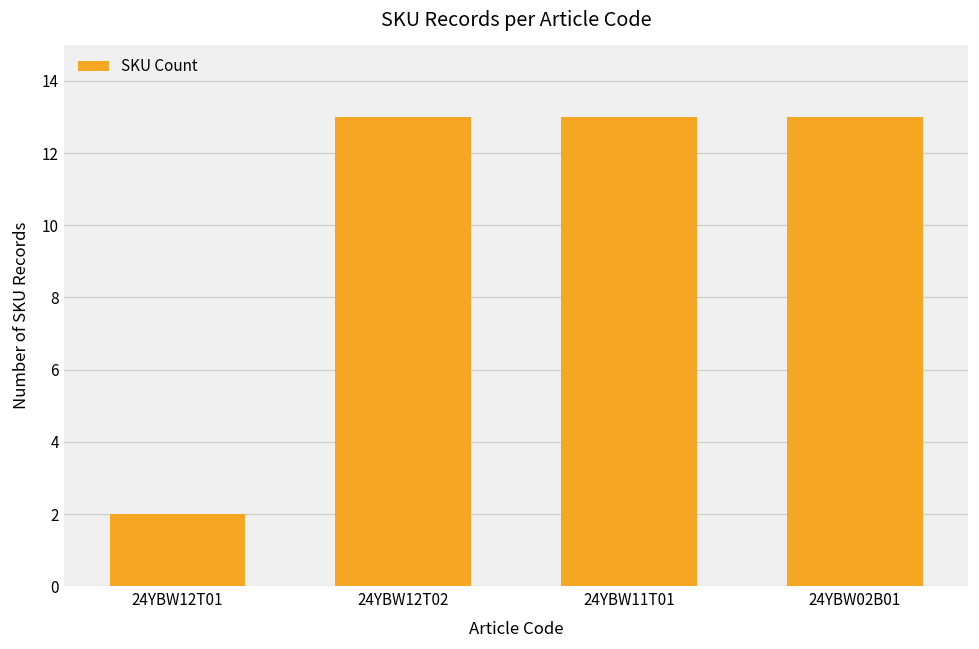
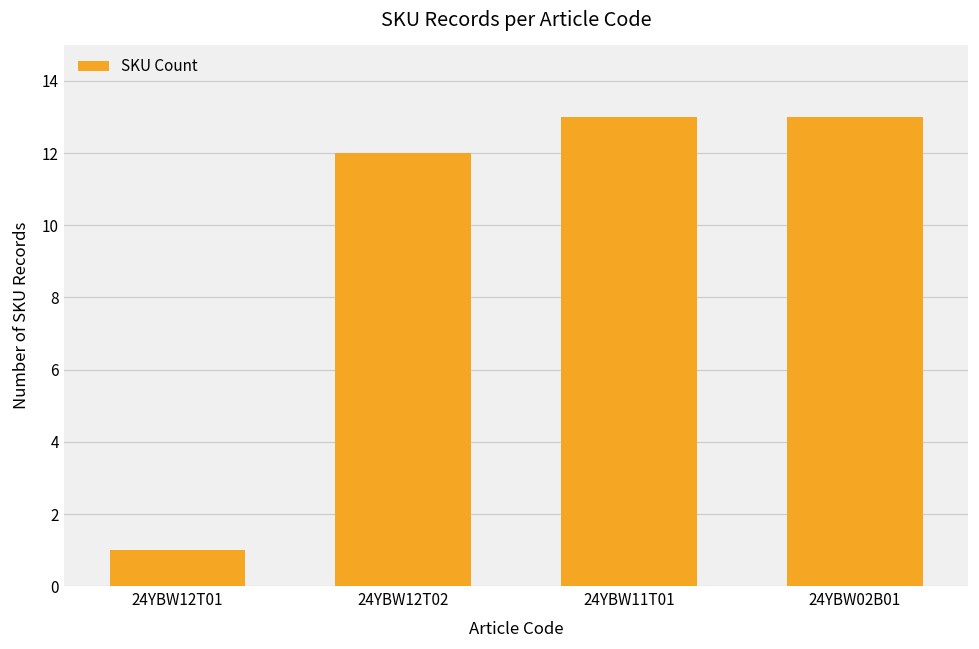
24YBW12T01: 2 -> 1
24YBW12T02: 13 -> 12
